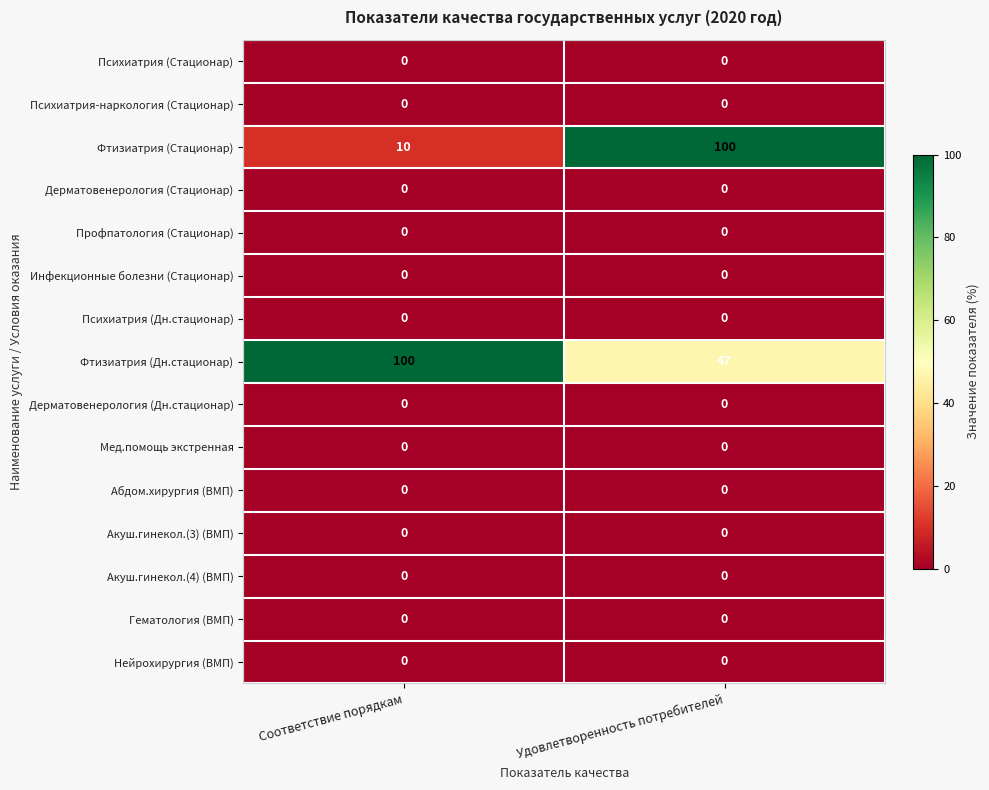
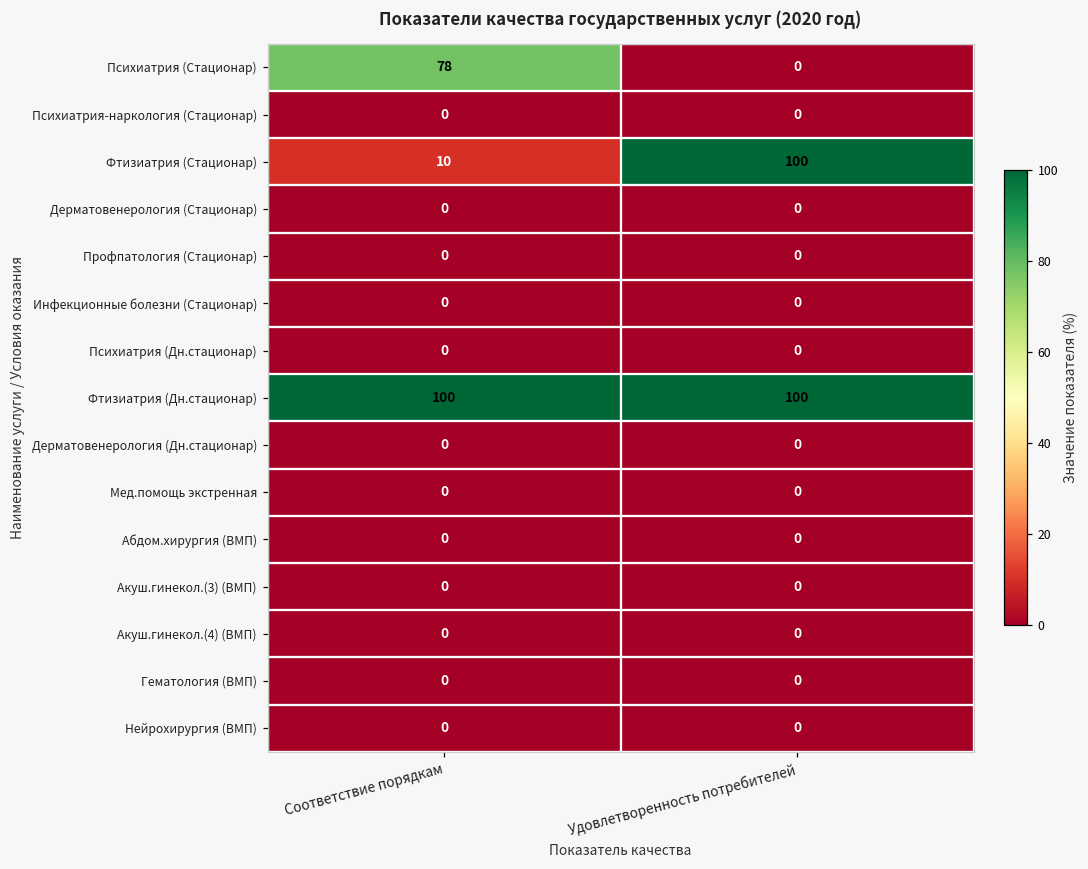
Психиатрия (Стационар), Соответствие порядкам: 0 -> 78
Фтизиатрия (Дн.стационар), Удовлетворенность потребителей: 47 -> 100
